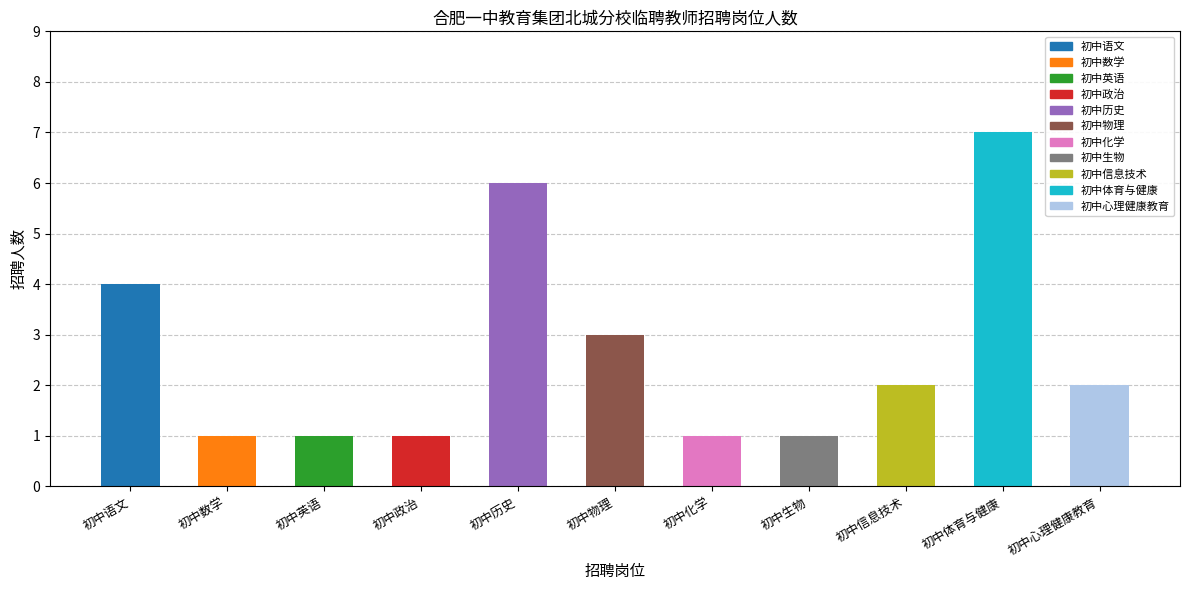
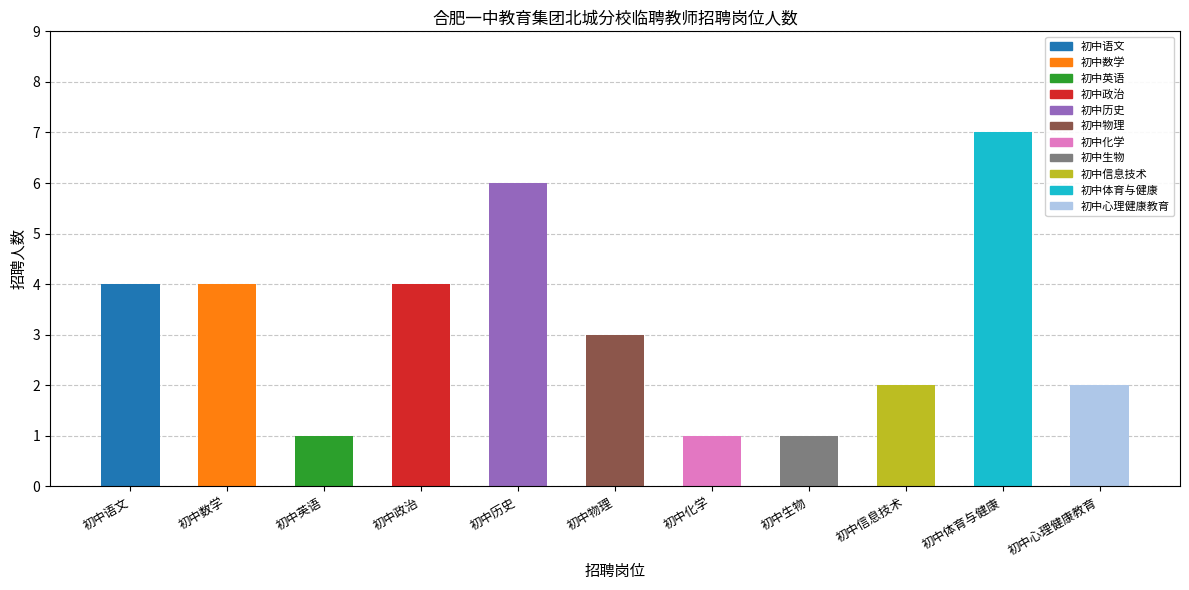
初中数学, 初中数学: 1 -> 4
初中政治, 初中政治: 1 -> 4
